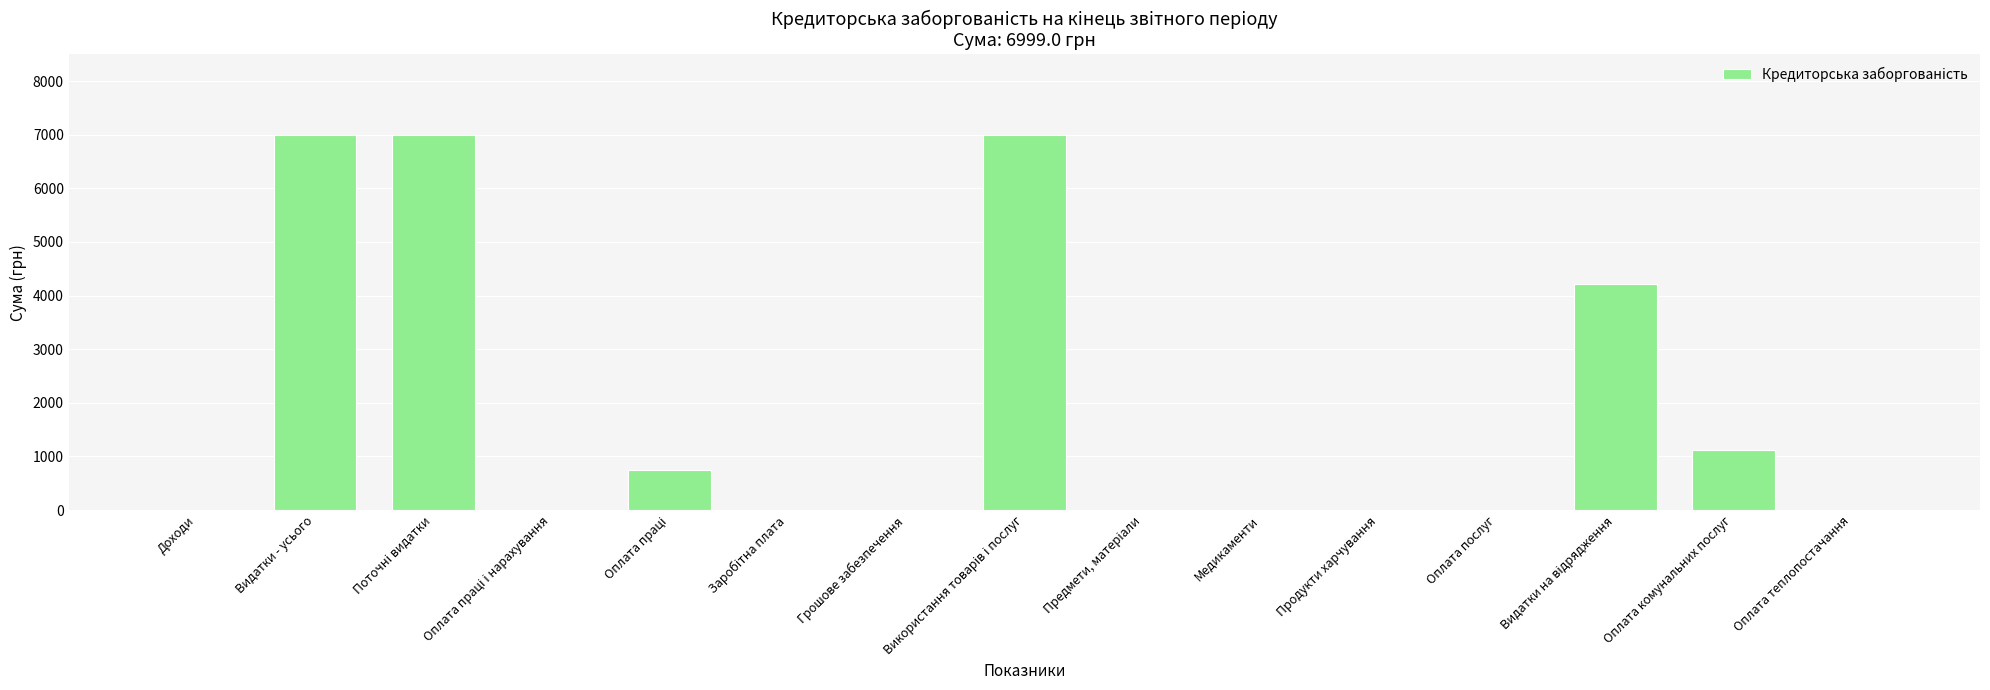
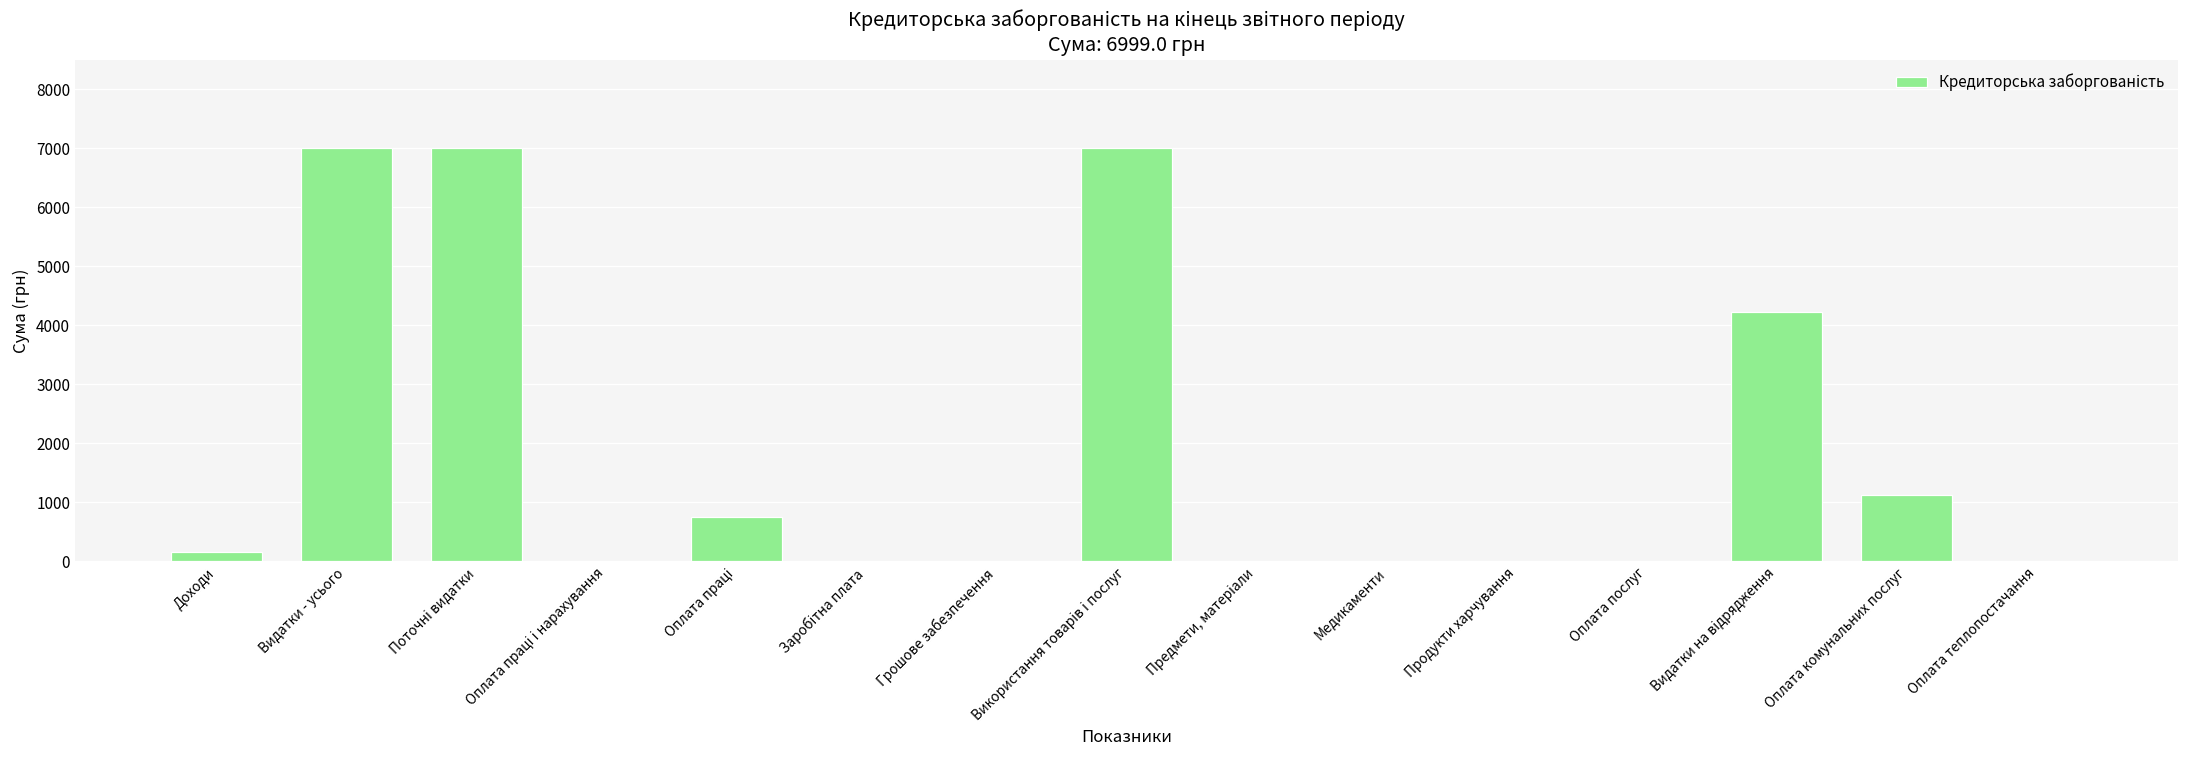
Доходи: 0 -> 200
